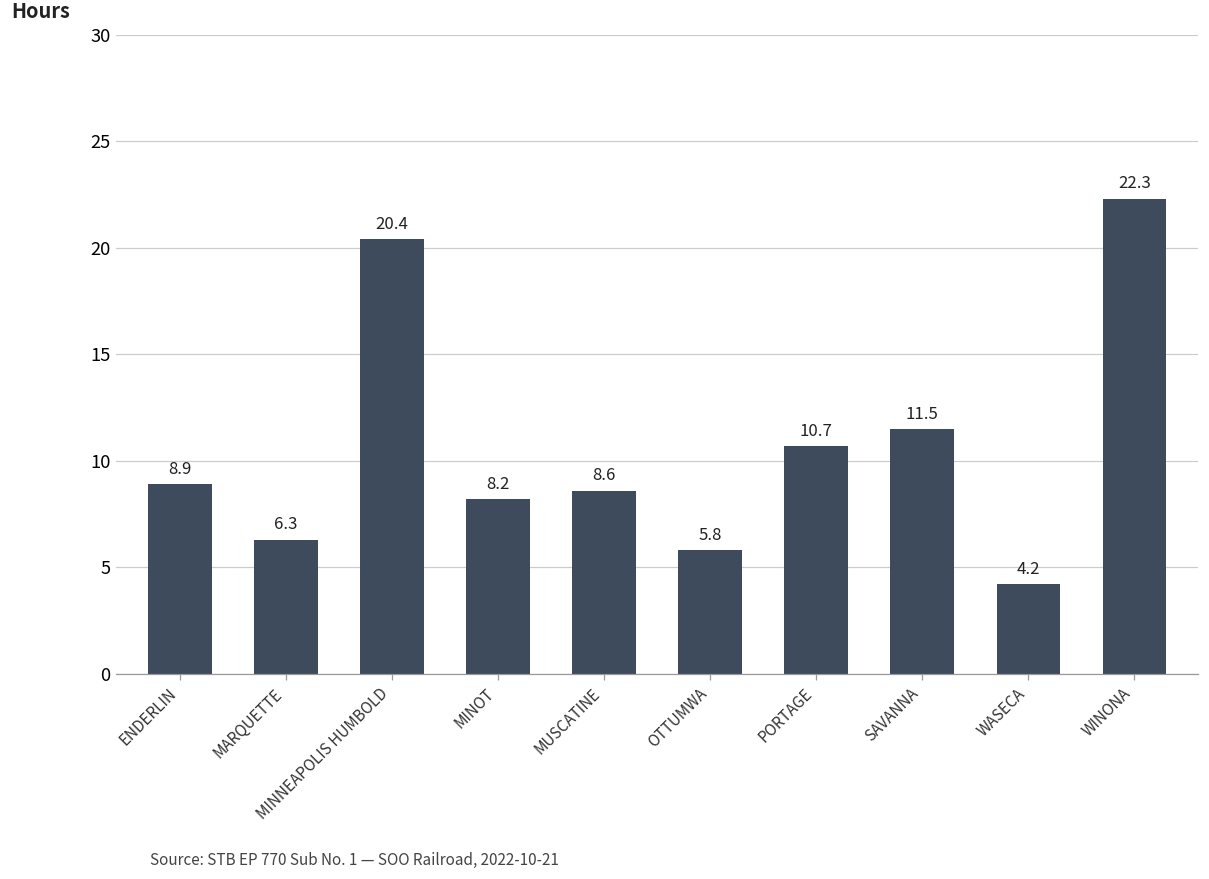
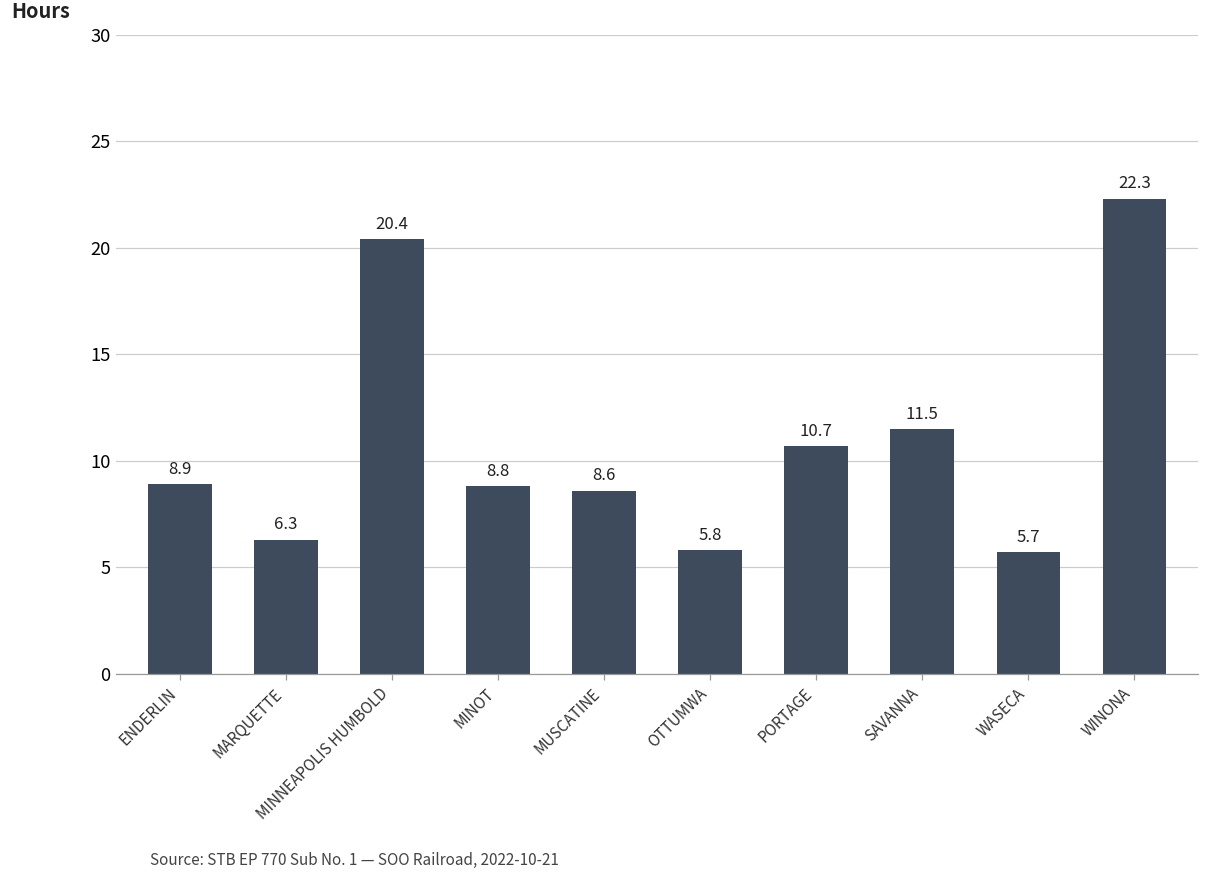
MINOT: 8.2 -> 8.8
WASECA: 4.2 -> 5.7
